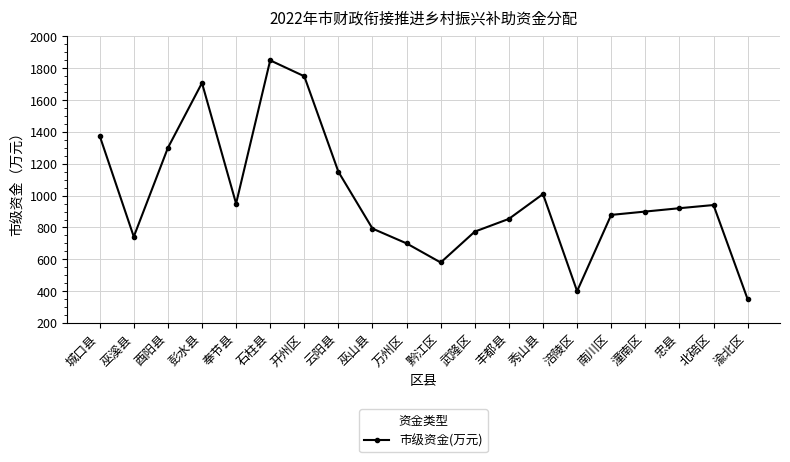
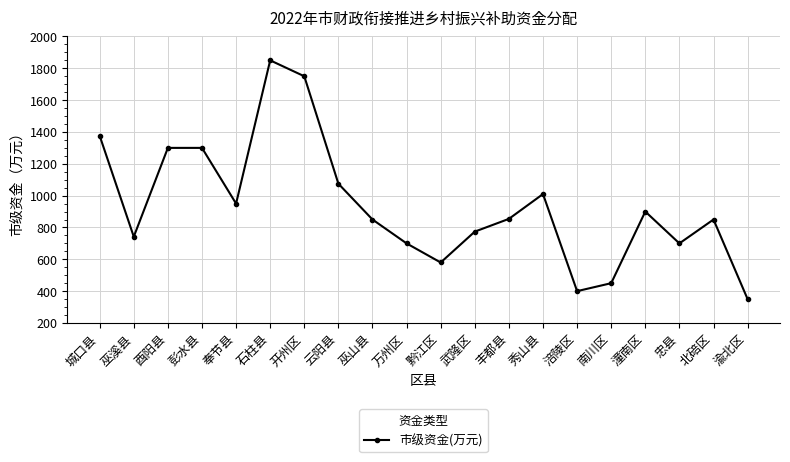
彭水县: 1710 -> 1300
云阳县: 1150 -> 1080
巫山县: 790 -> 850
南川区: 880 -> 450
忠县: 920 -> 700
北碚区: 940 -> 850
